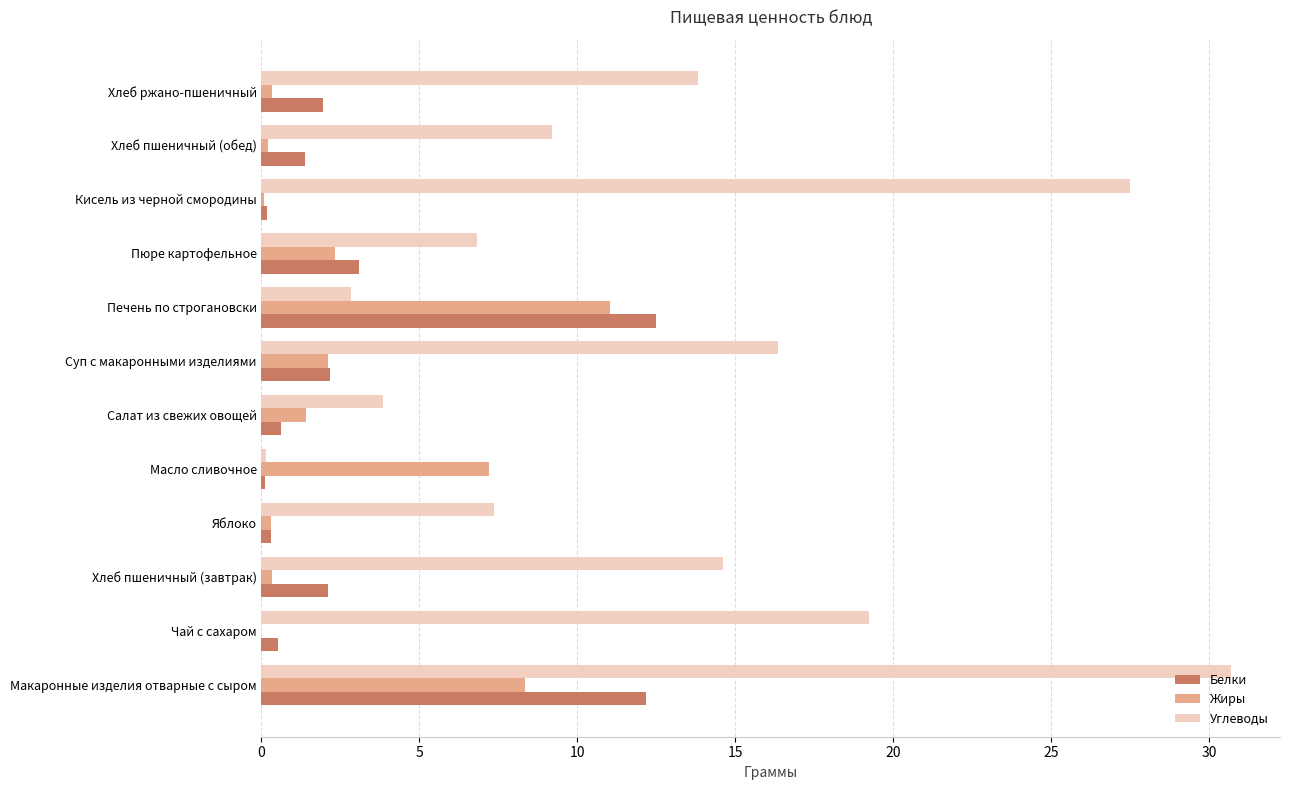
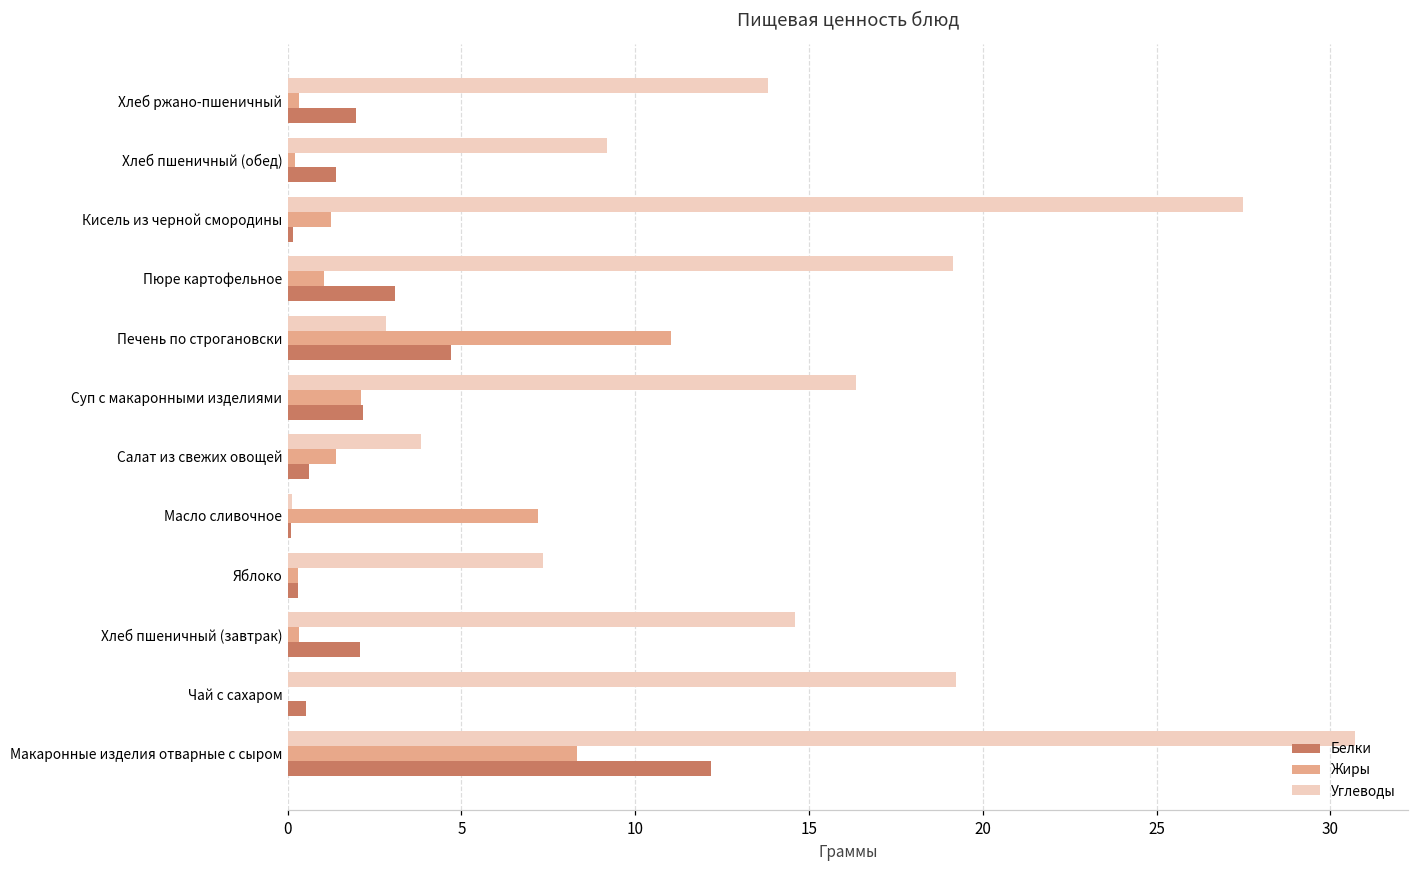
Жиры, Кисель из черной смородины: 0.1 -> 1.2
Углеводы, Пюре картофельное: 6.8 -> 19.1
Жиры, Пюре картофельное: 2.3 -> 1.1
Белки, Печень по строгановски: 12.5 -> 4.7
